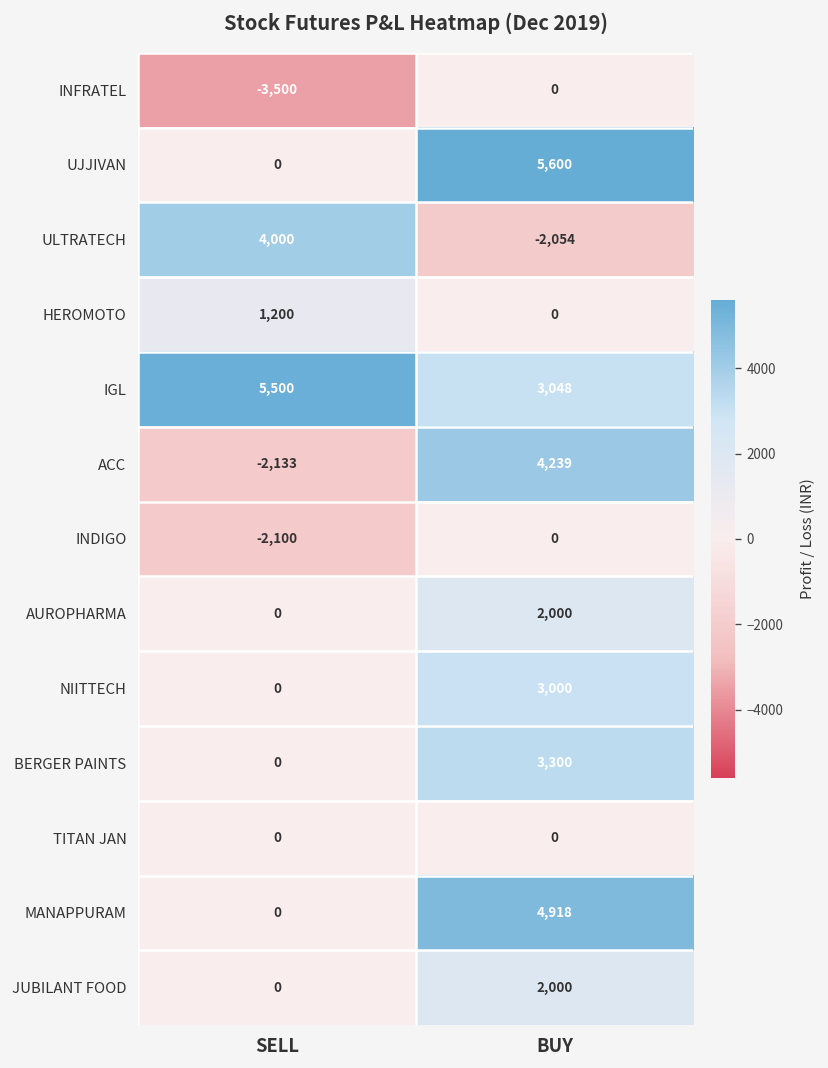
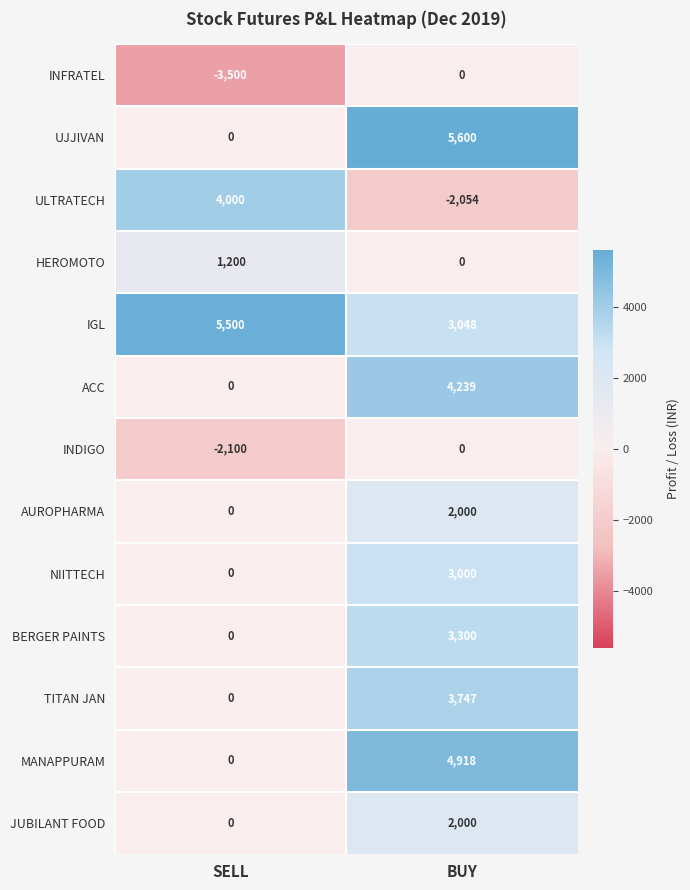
ACC, SELL: -2,133 -> 0
TITAN JAN, BUY: 0 -> 3,747
